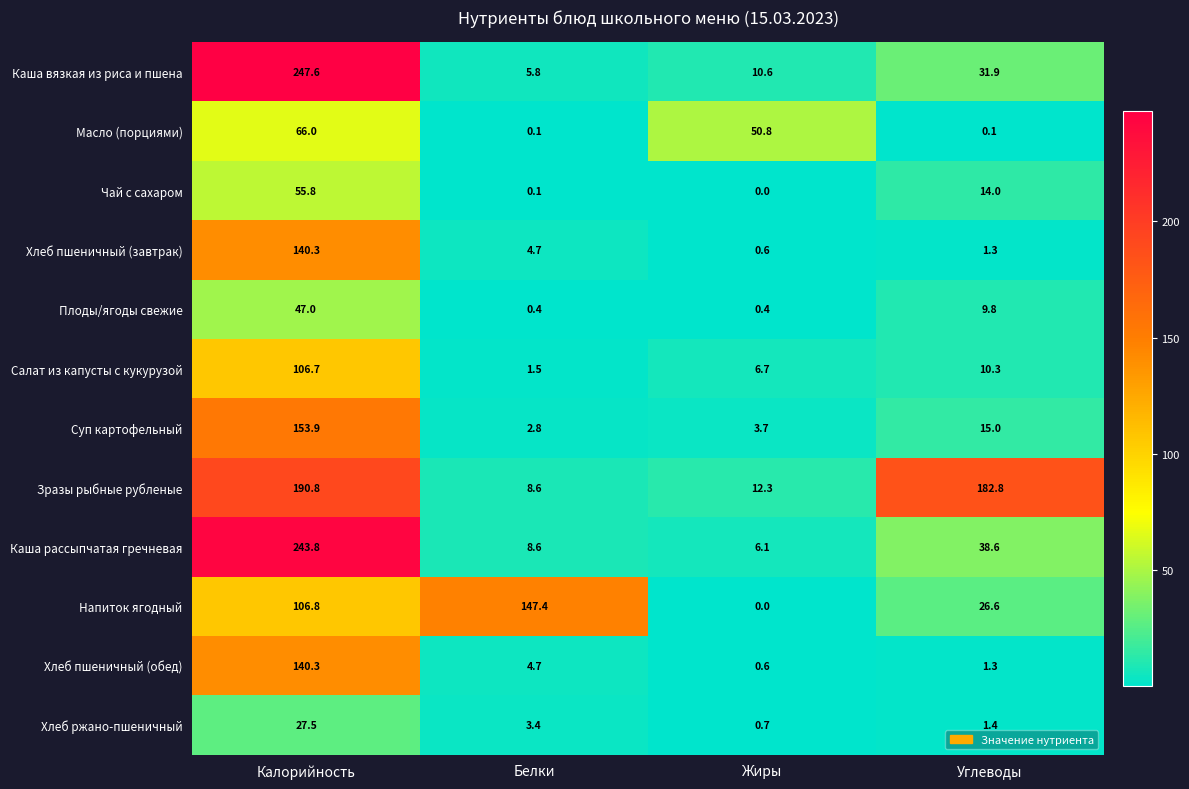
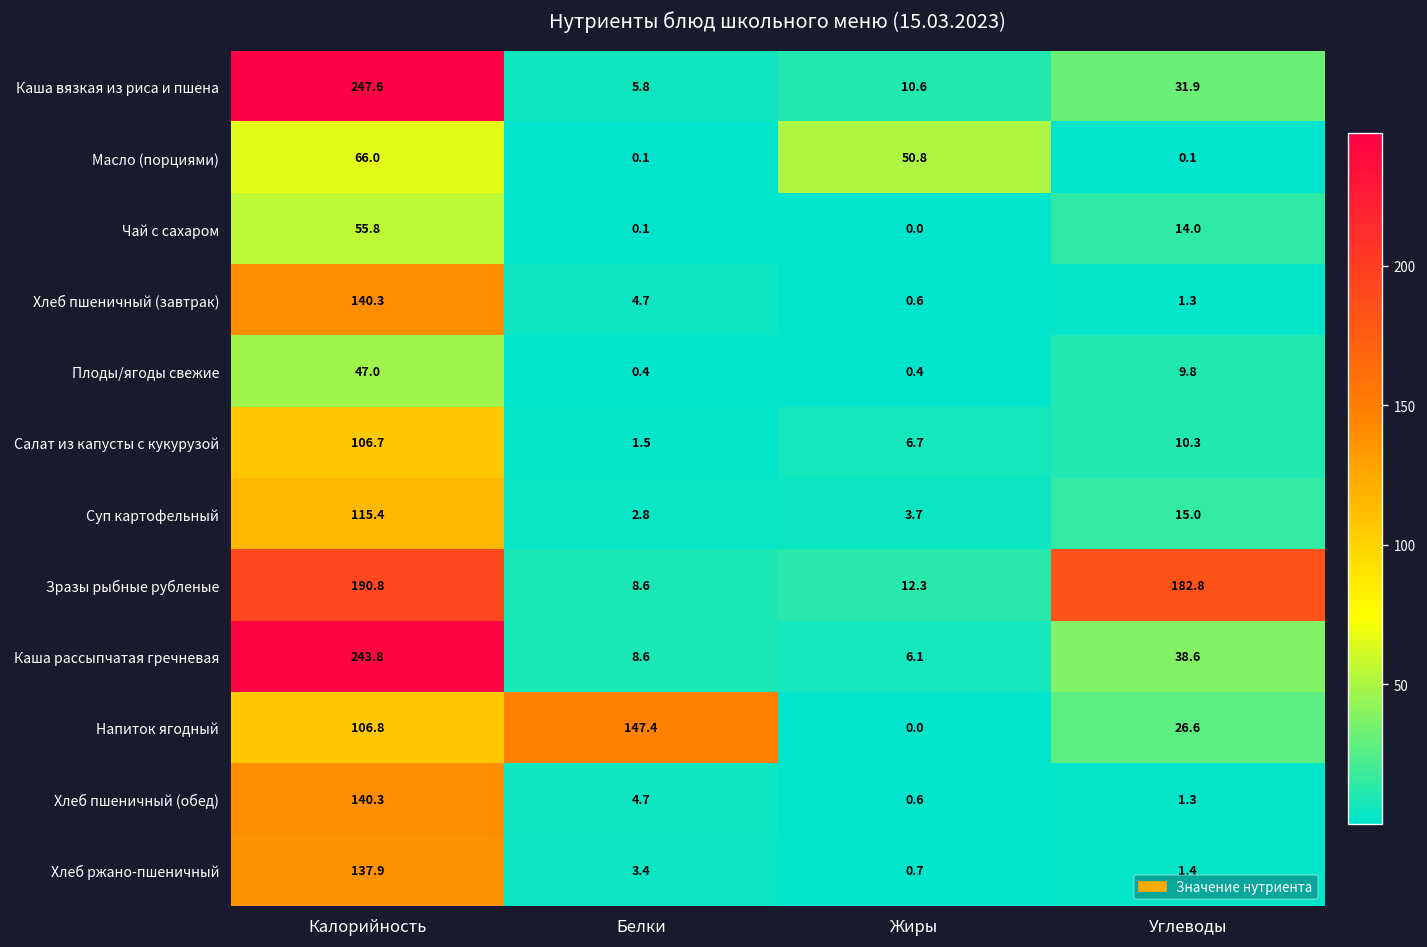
Суп картофельный, Калорийность: 153.9 -> 115.4
Хлеб ржано-пшеничный, Калорийность: 27.5 -> 137.9
